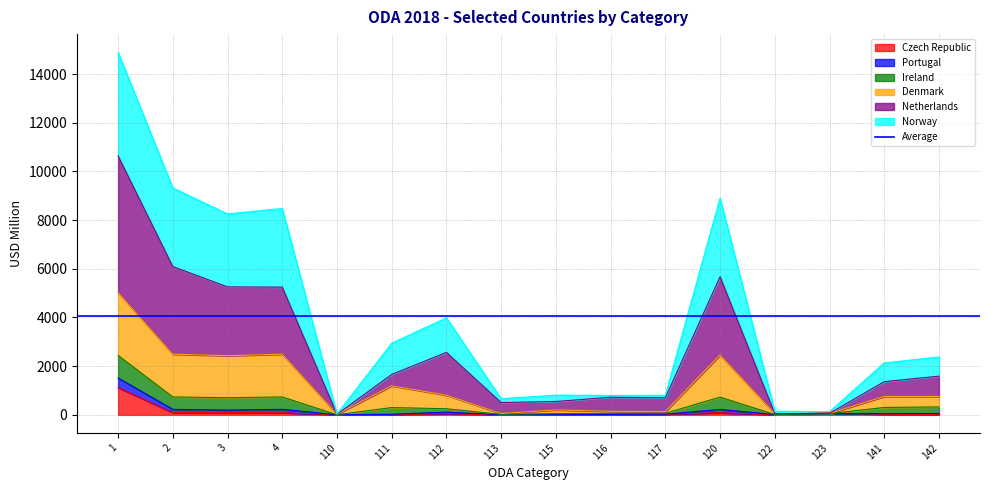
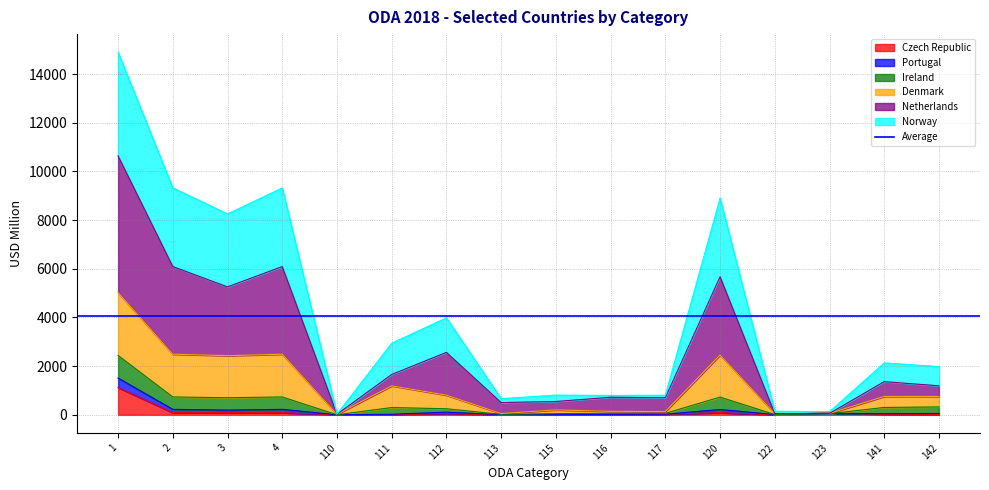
Netherlands, 4: 2800 -> 3600
Netherlands, 142: 800 -> 400
